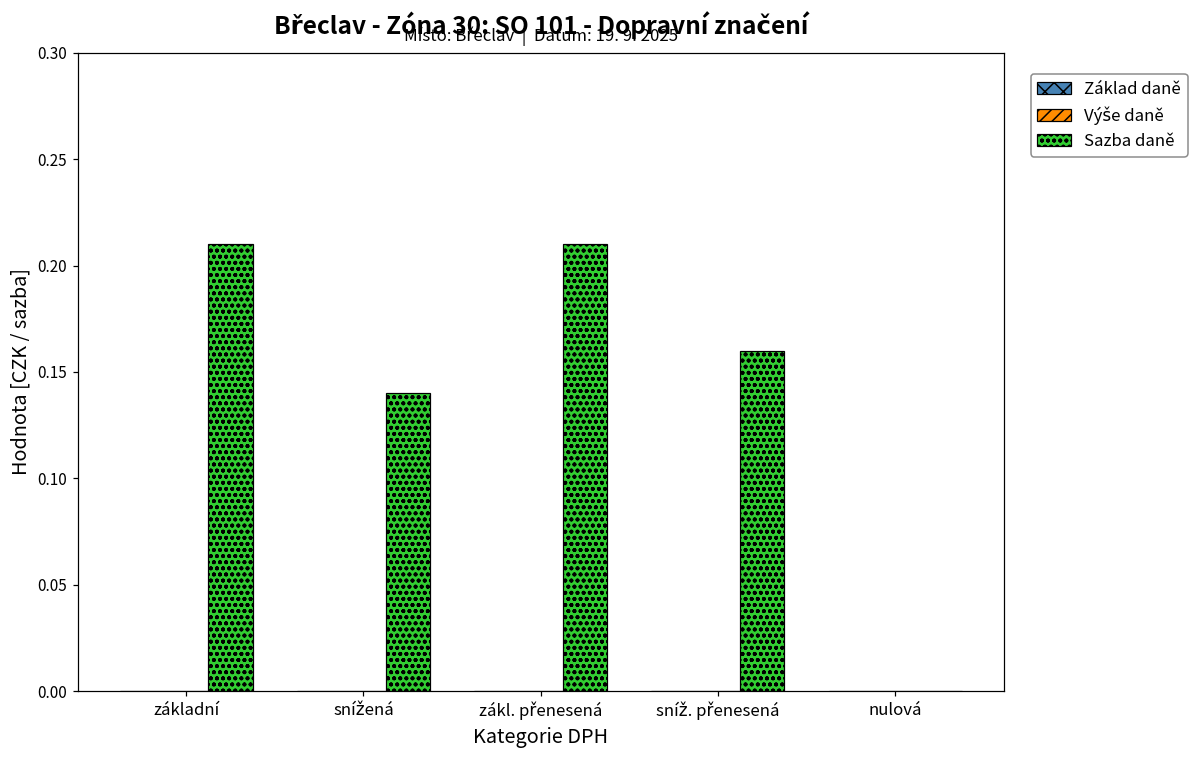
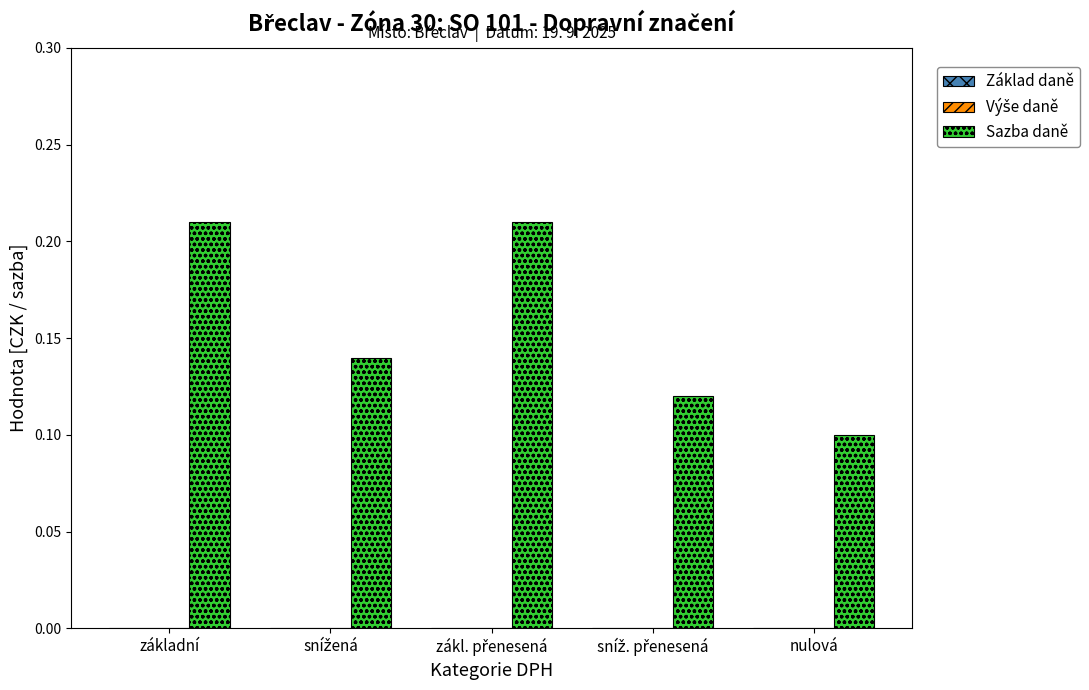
Sazba daně, sníž. přenesená: 0.16 -> 0.12
Sazba daně, nulová: 0.0 -> 0.1
